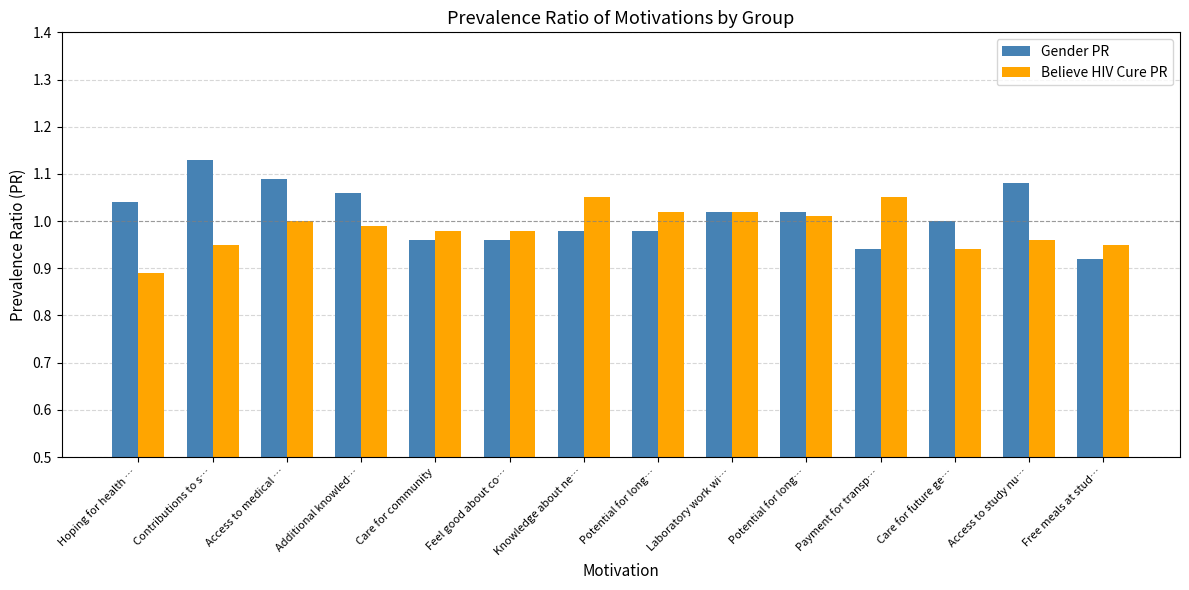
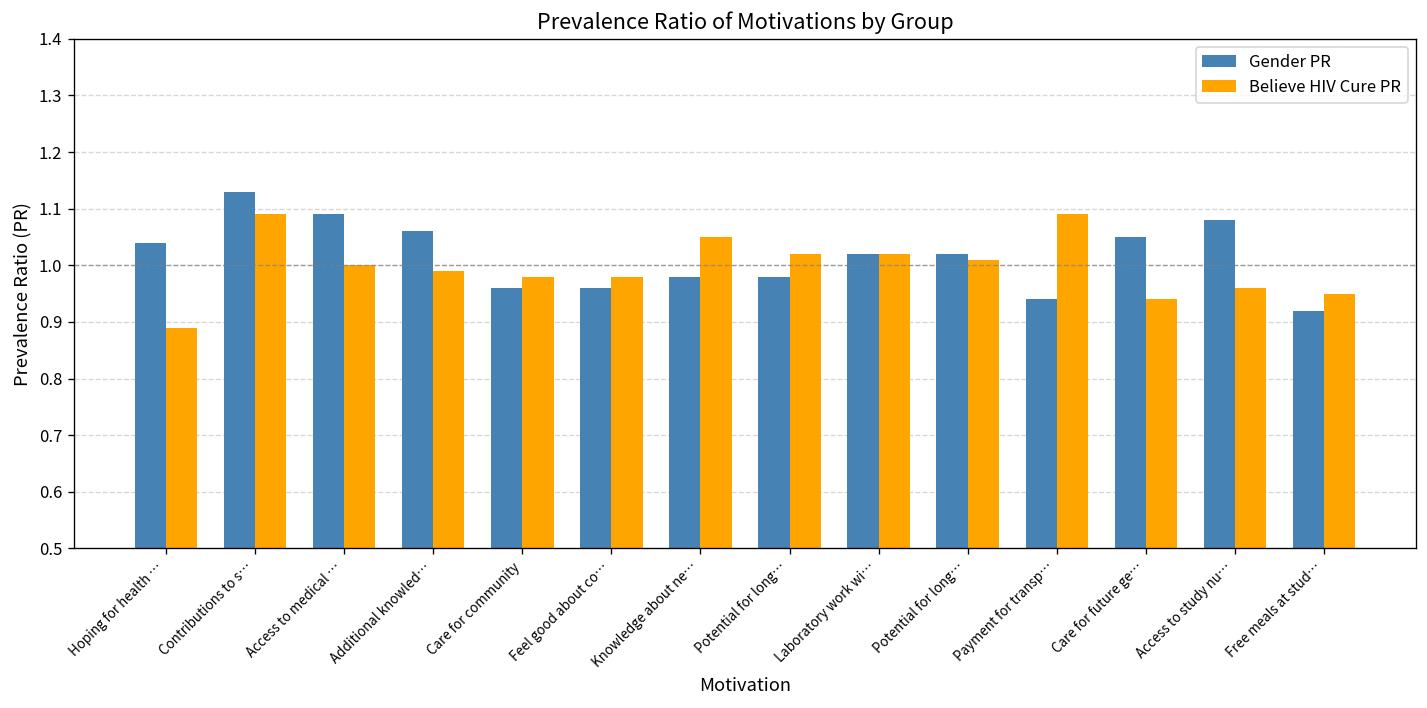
Believe HIV Cure PR, Contributions to s…: 0.95 -> 1.09
Believe HIV Cure PR, Payment for transp…: 1.05 -> 1.09
Gender PR, Care for future ge…: 1.00 -> 1.05
